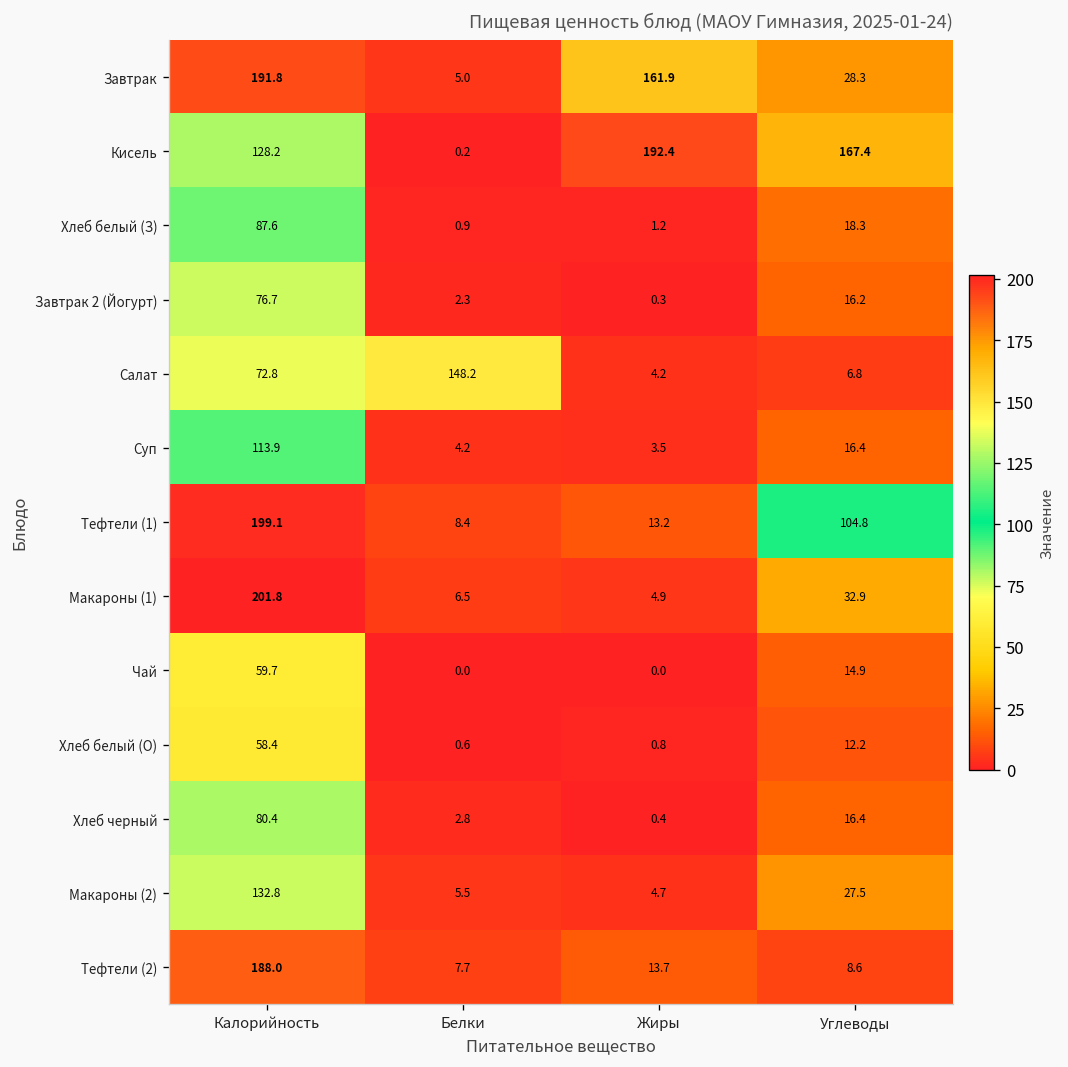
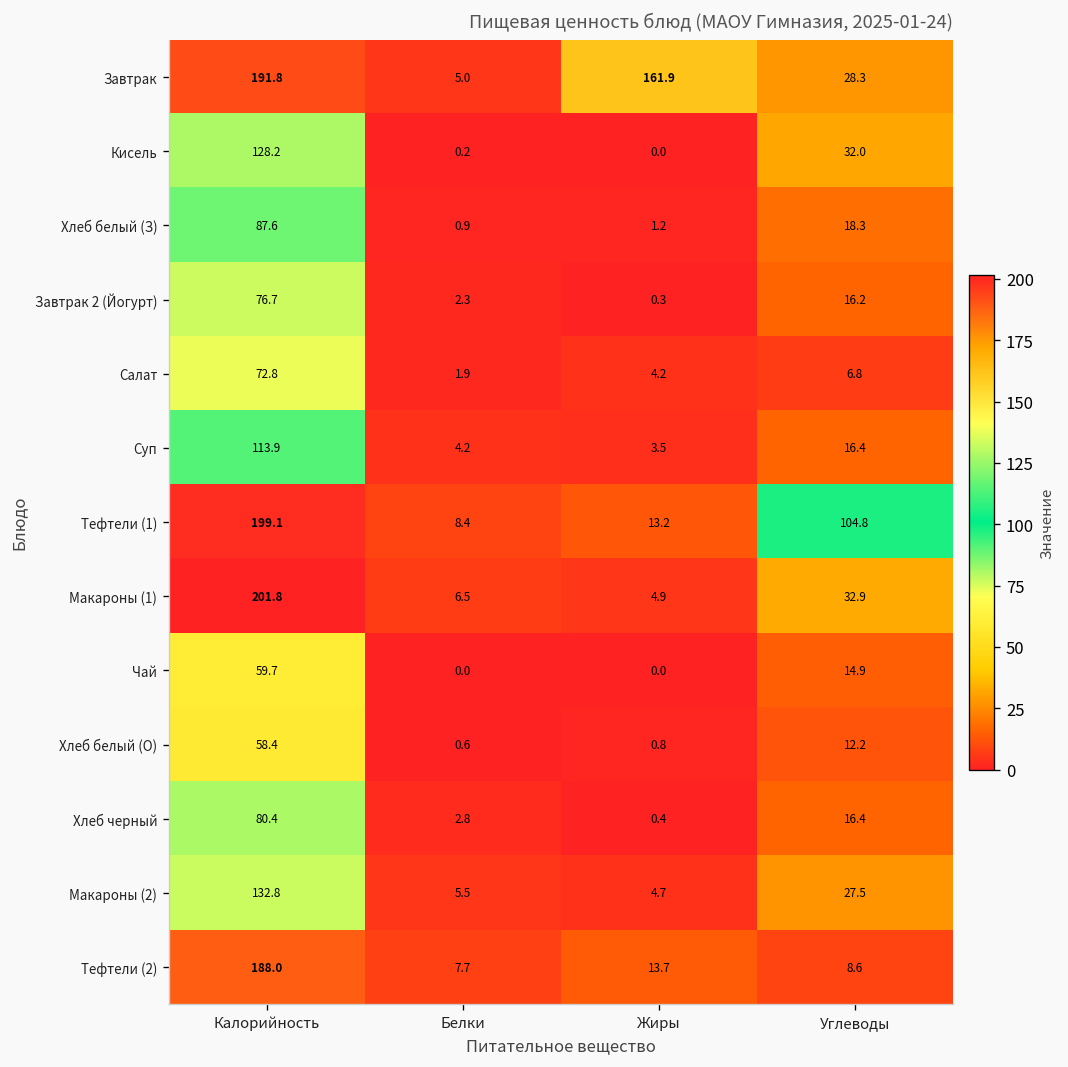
Кисель, Жиры: 192.4 -> 0.0
Кисель, Углеводы: 167.4 -> 32.0
Салат, Белки: 148.2 -> 1.9
